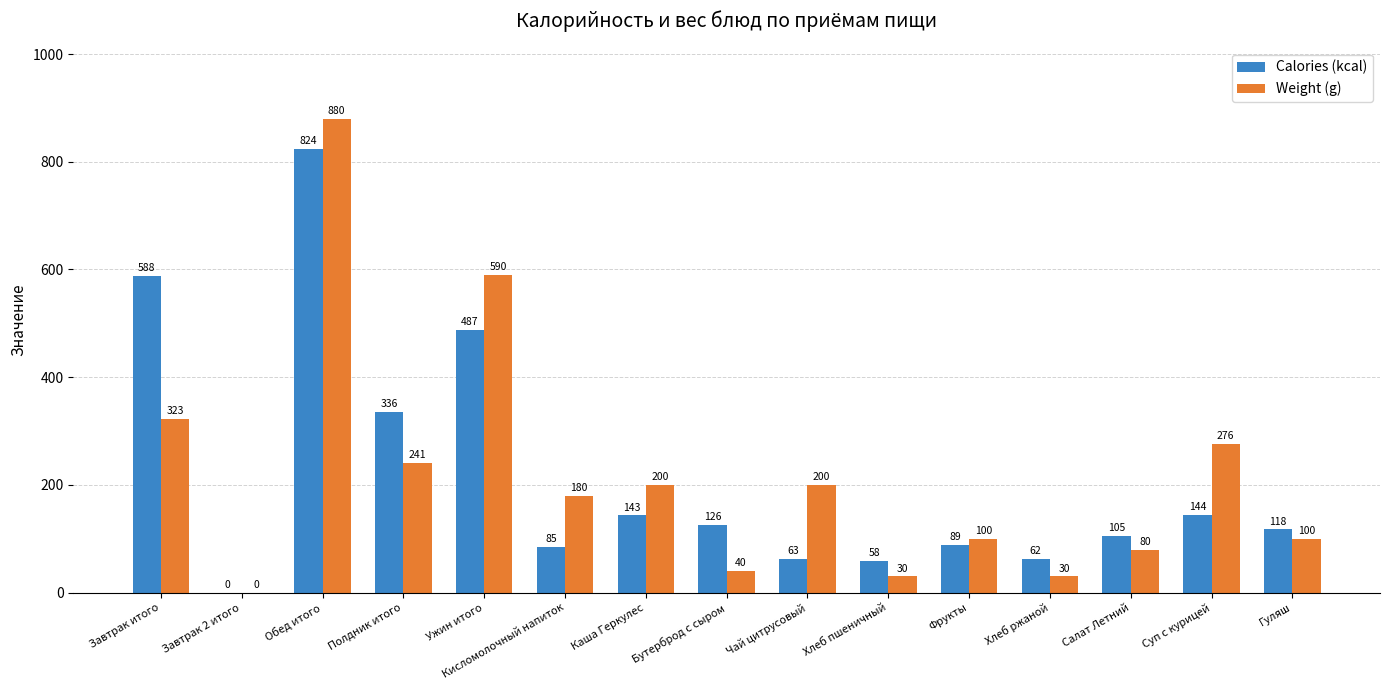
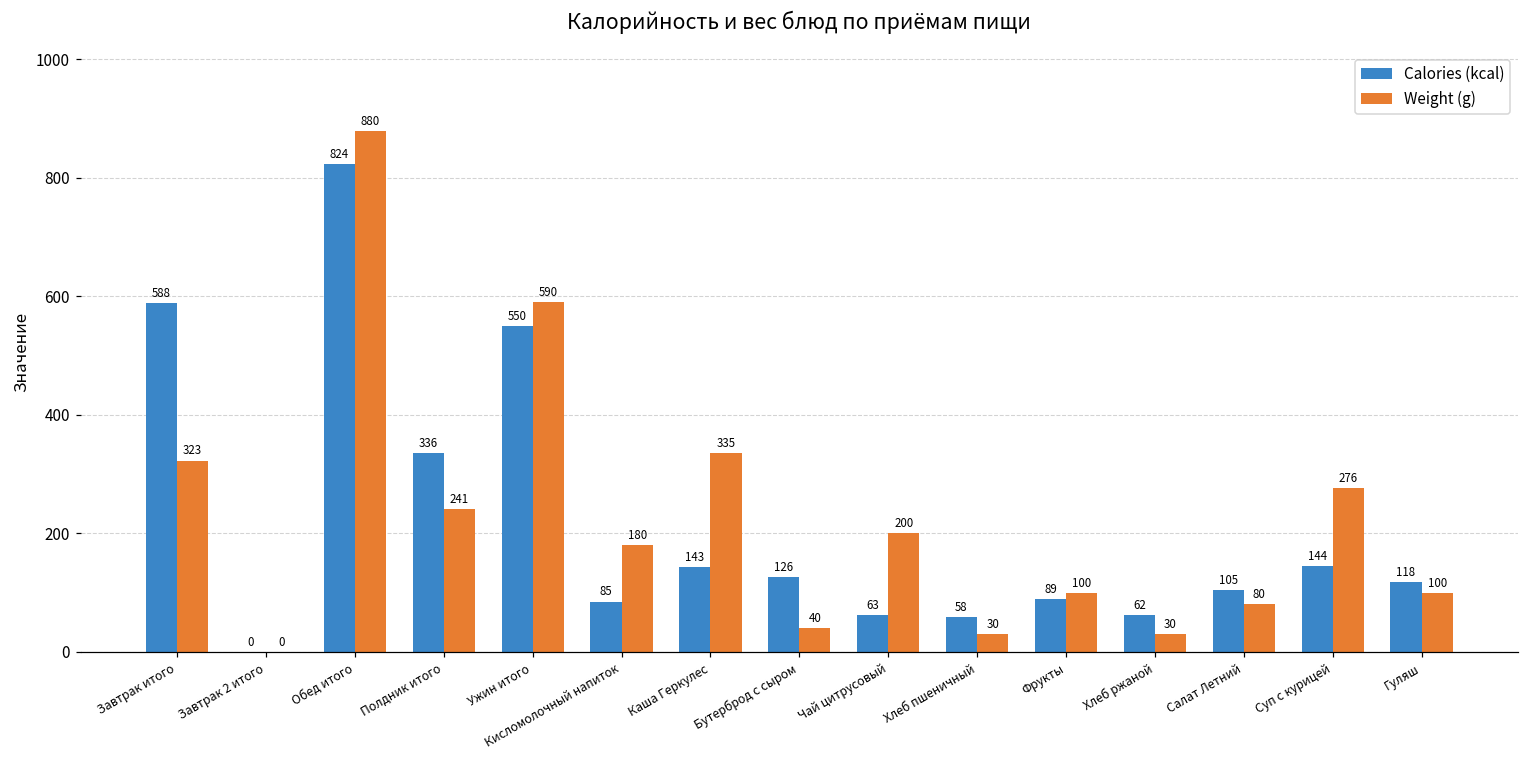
Calories (kcal), Ужин итого: 487 -> 550
Weight (g), Каша Геркулес: 200 -> 335
